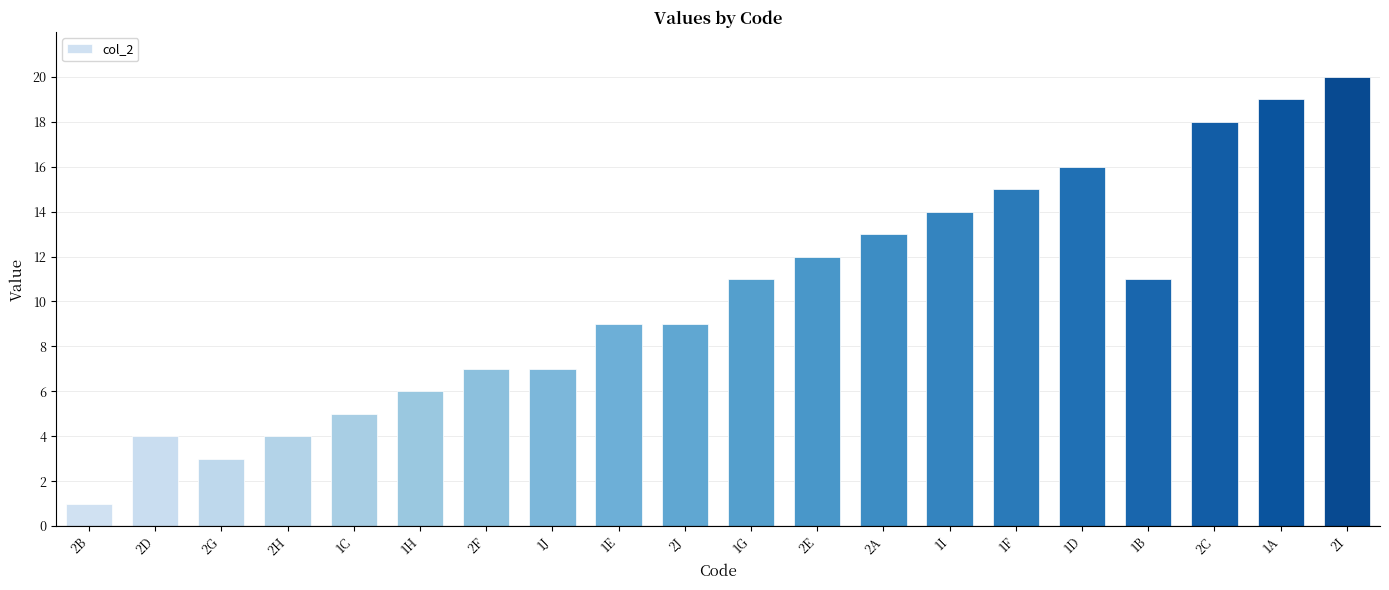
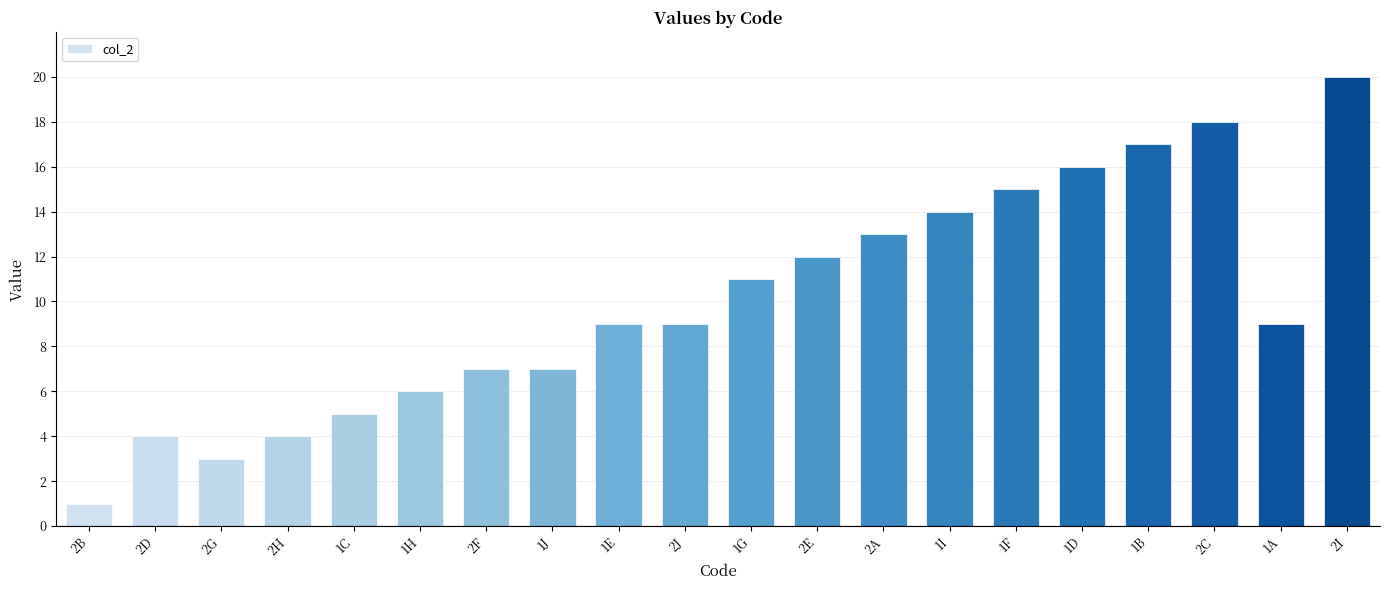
1B: 11 -> 17
1A: 19 -> 9
